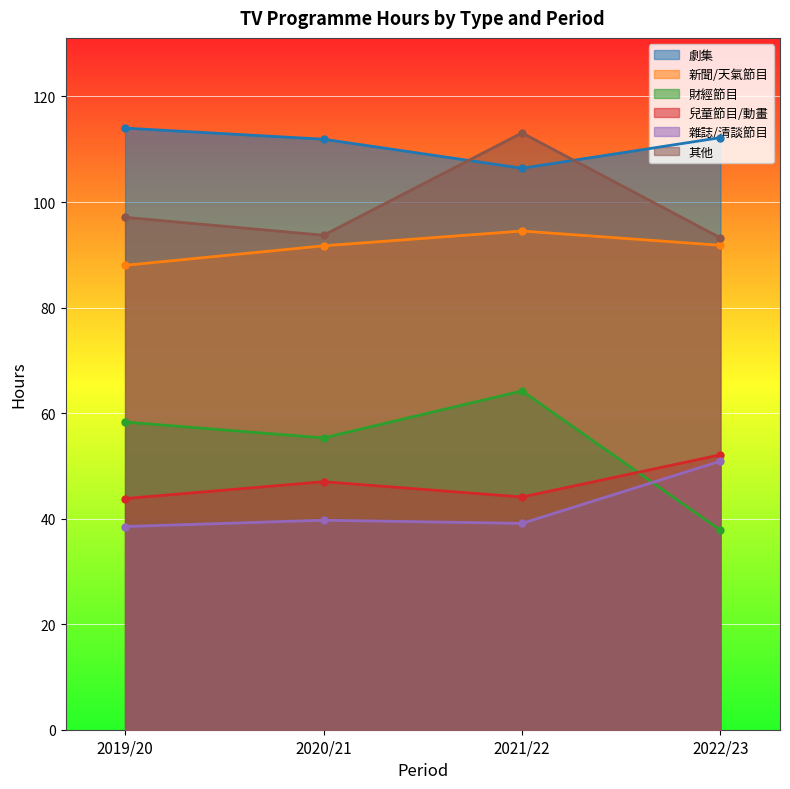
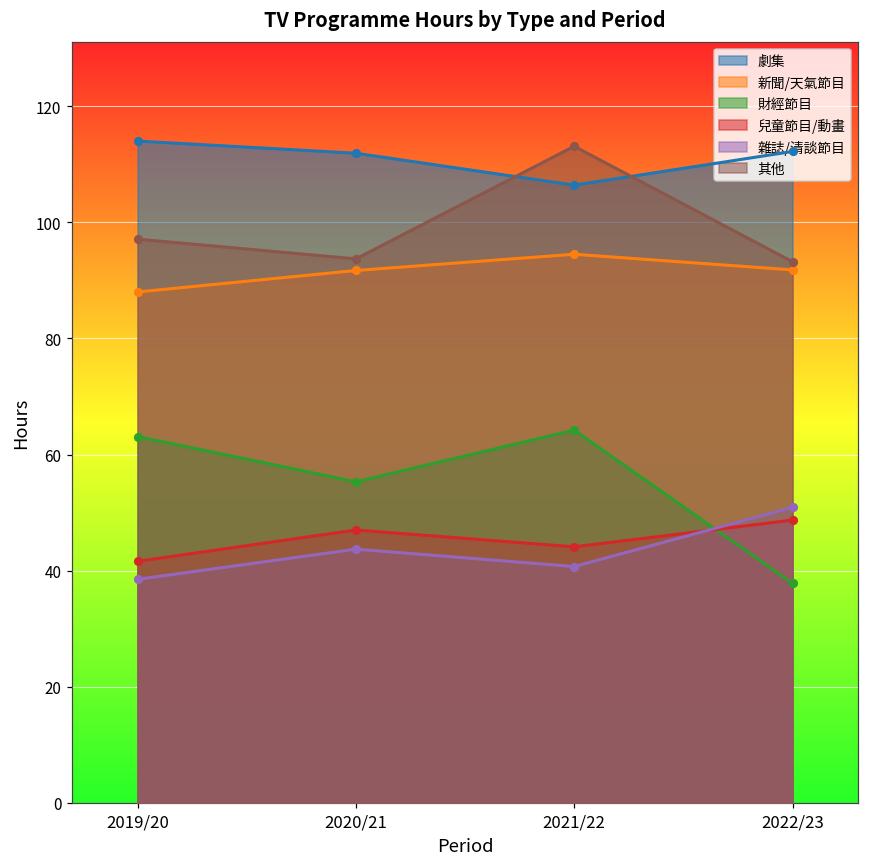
財經節目, 2019/20: 58 -> 63
兒童節目/動畫, 2019/20: 44 -> 42
雜誌/清談節目, 2020/21: 40 -> 44
雜誌/清談節目, 2021/22: 39 -> 41
兒童節目/動畫, 2022/23: 52 -> 49
